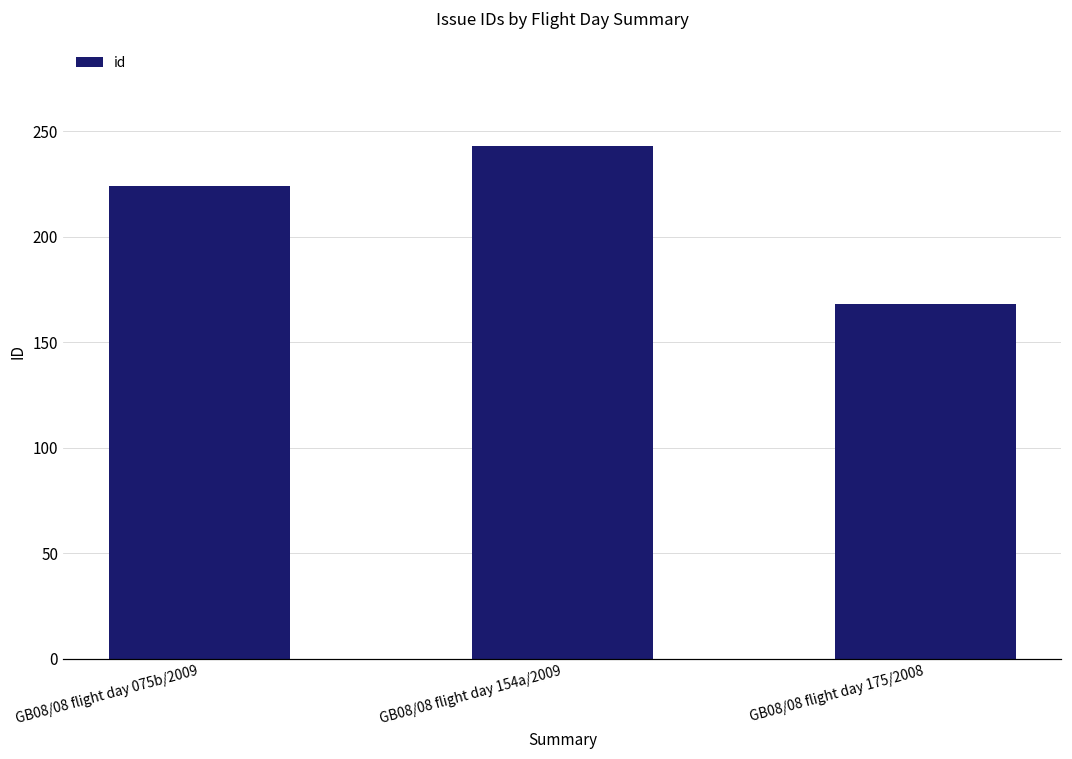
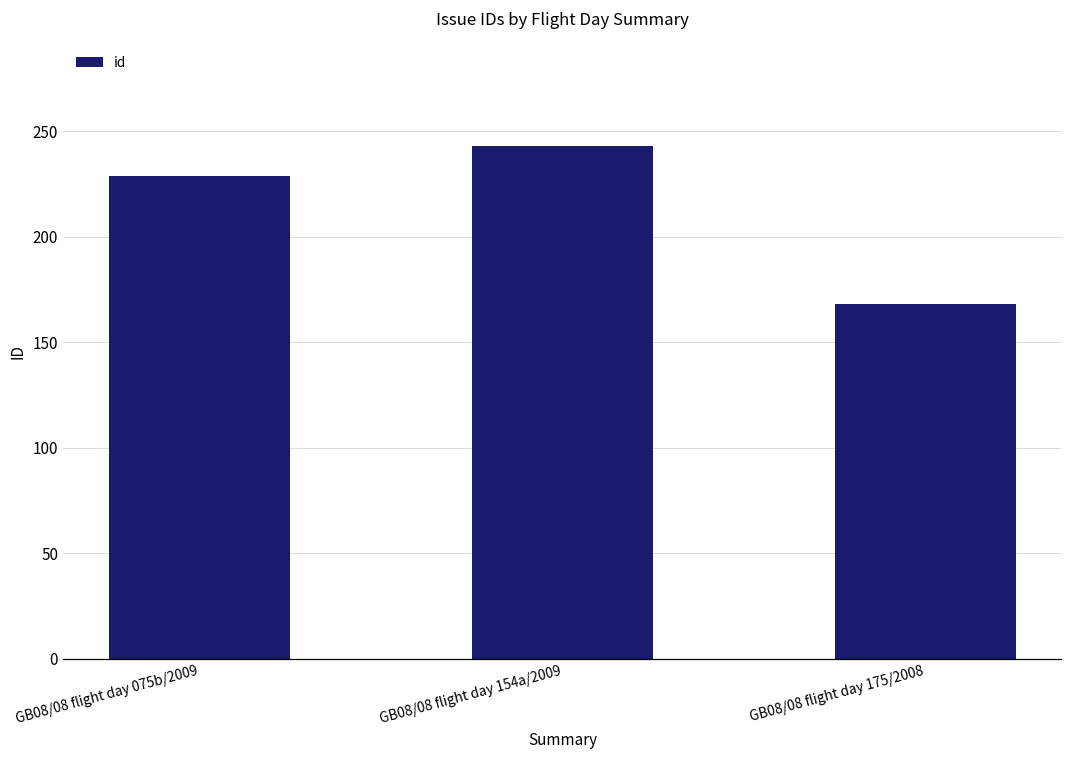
GB08/08 flight day 075b/2009: 224 -> 229
